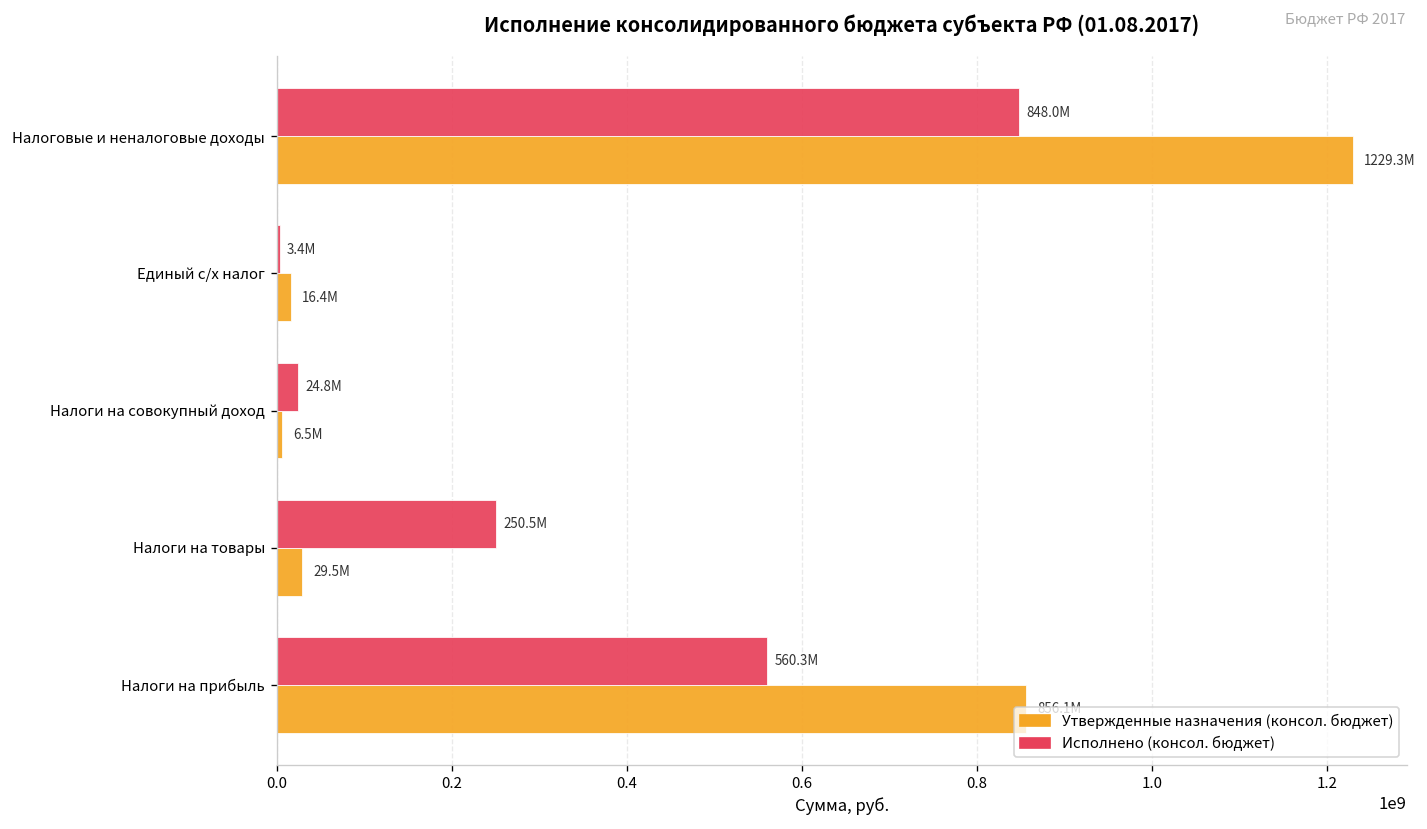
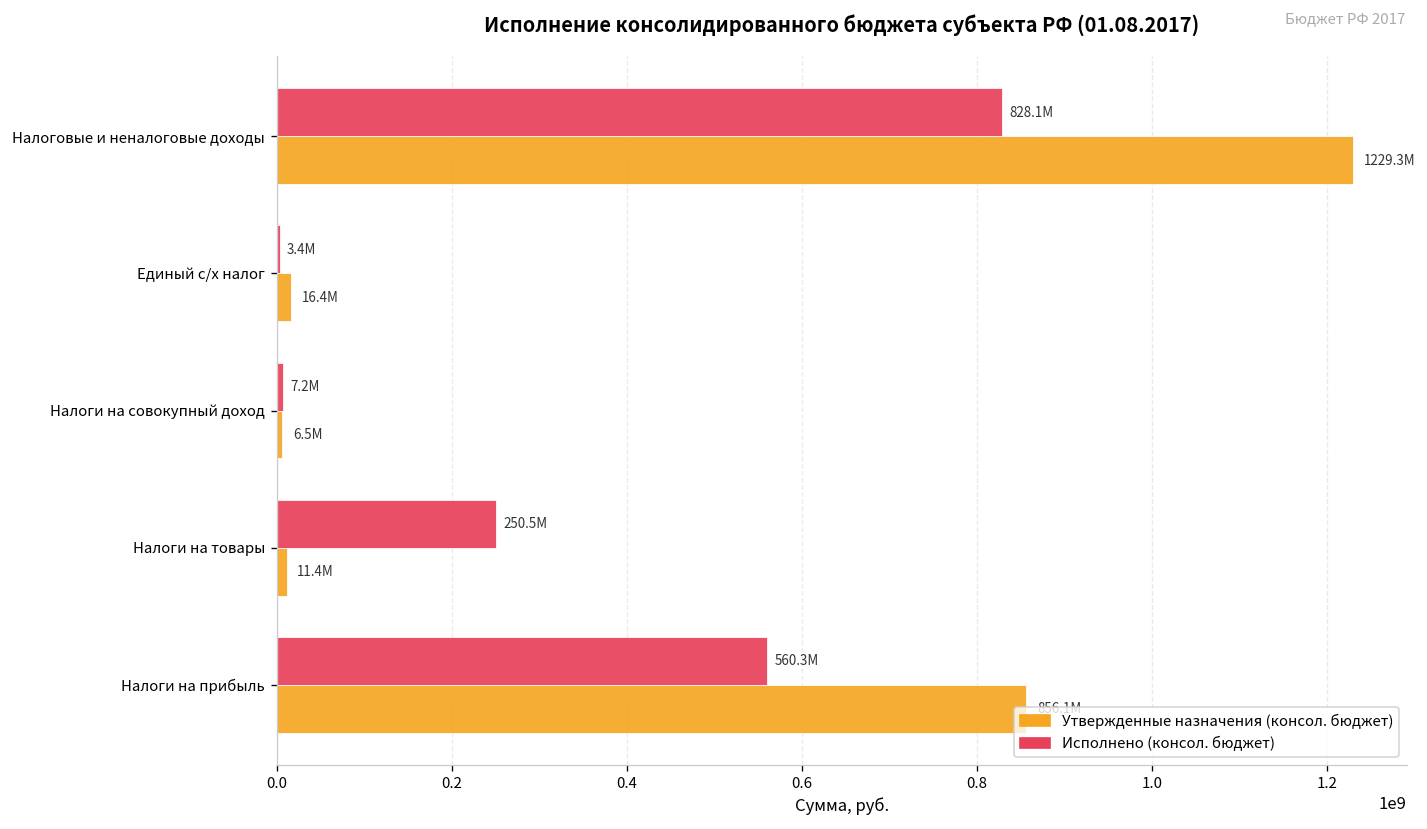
Исполнено (консол. бюджет), Налоговые и неналоговые доходы: 848.0М -> 828.1М
Исполнено (консол. бюджет), Налоги на совокупный доход: 24.8М -> 7.2М
Утвержденные назначения (консол. бюджет), Налоги на товары: 29.5М -> 11.4М
